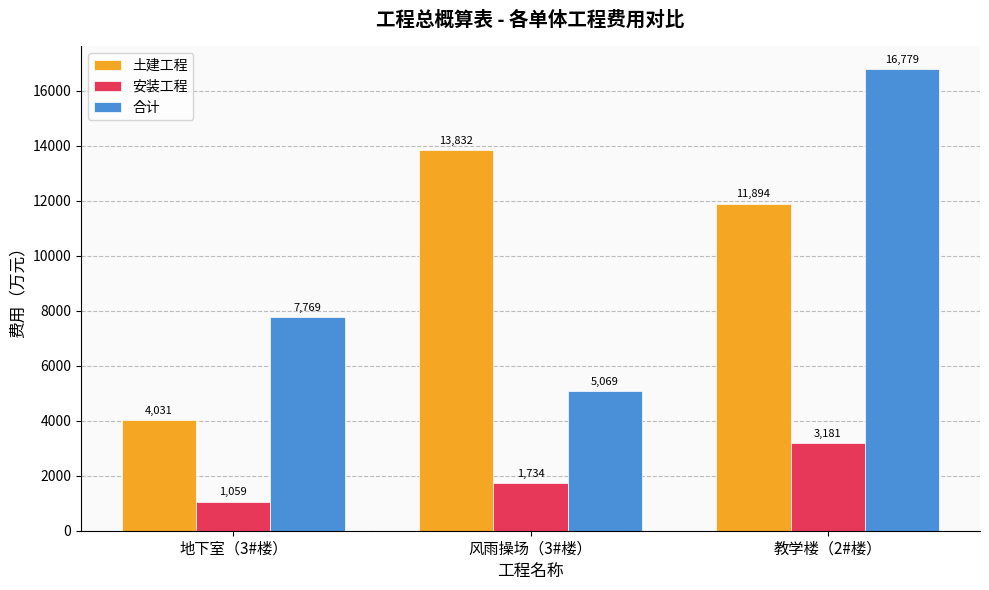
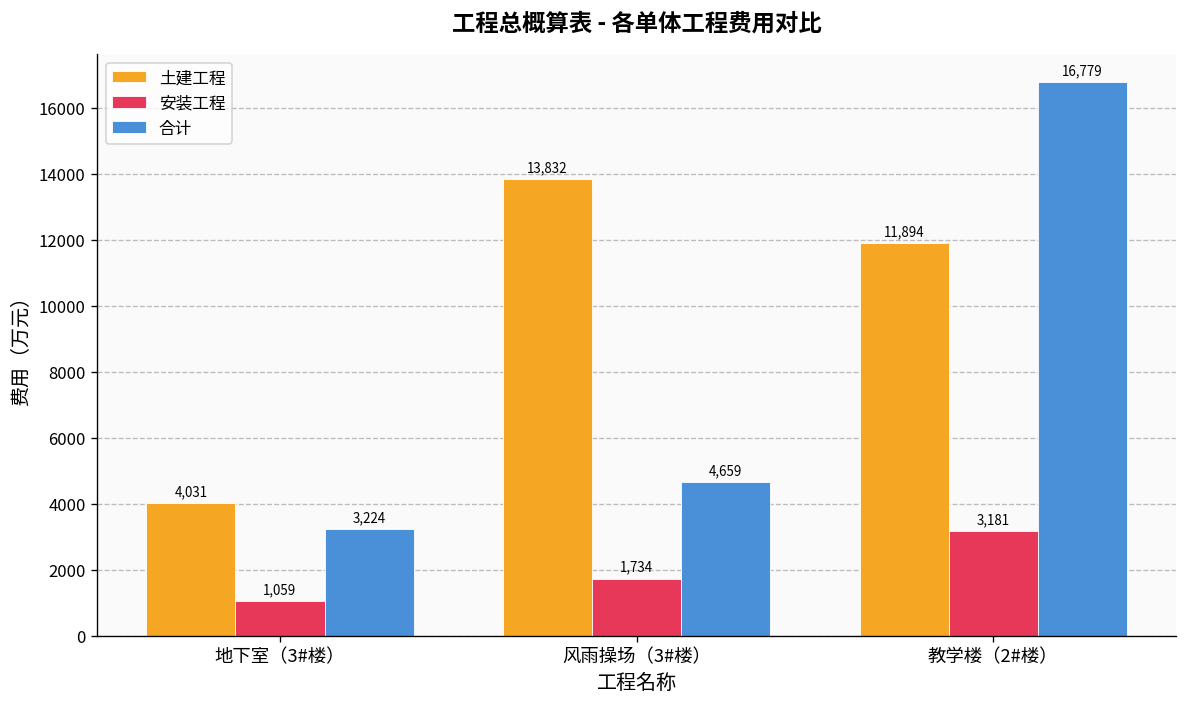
合计, 地下室（3#楼）: 7,769 -> 3,224
合计, 风雨操场（3#楼）: 5,069 -> 4,659
